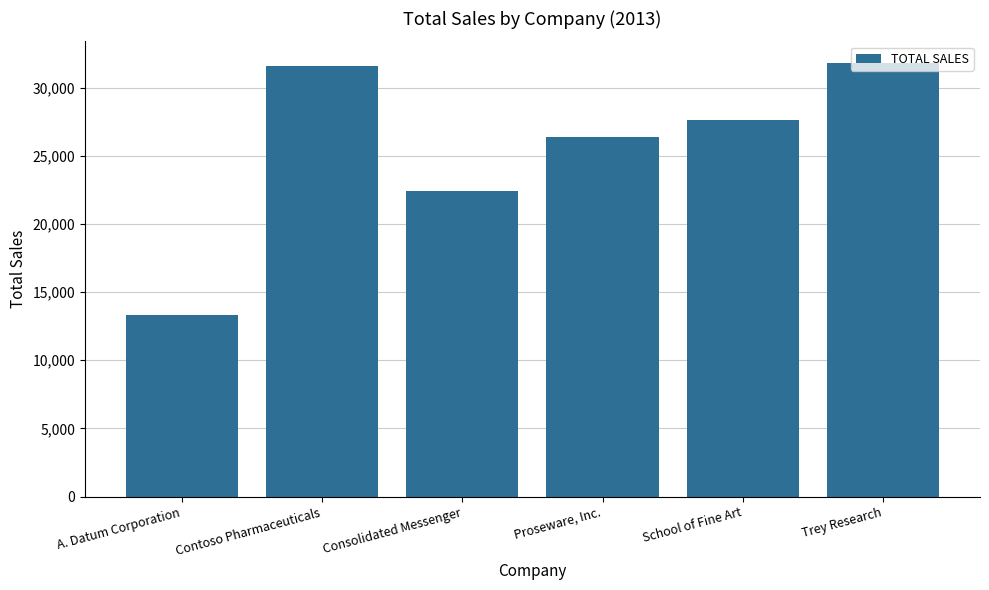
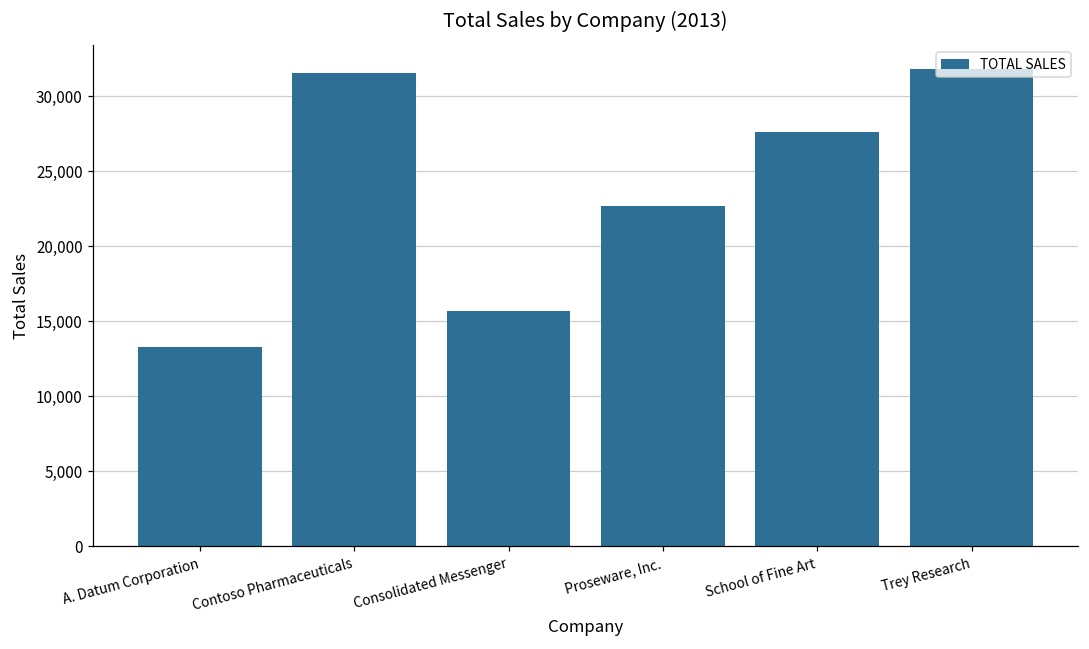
Consolidated Messenger: 22,400 -> 15,700
Proseware, Inc.: 26,400 -> 22,700
